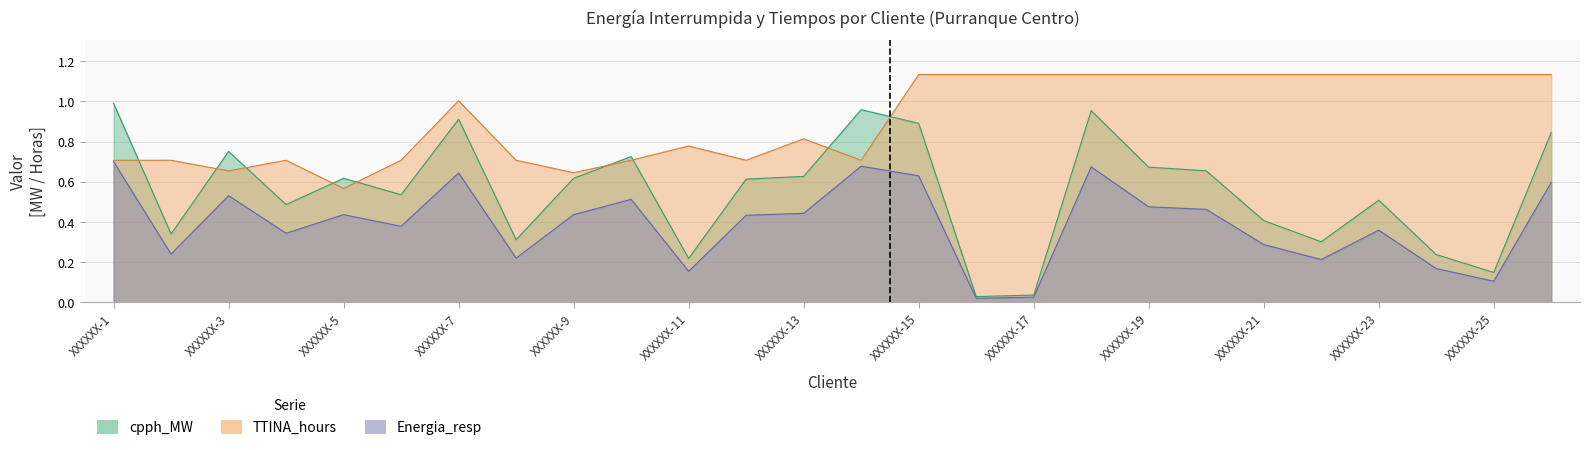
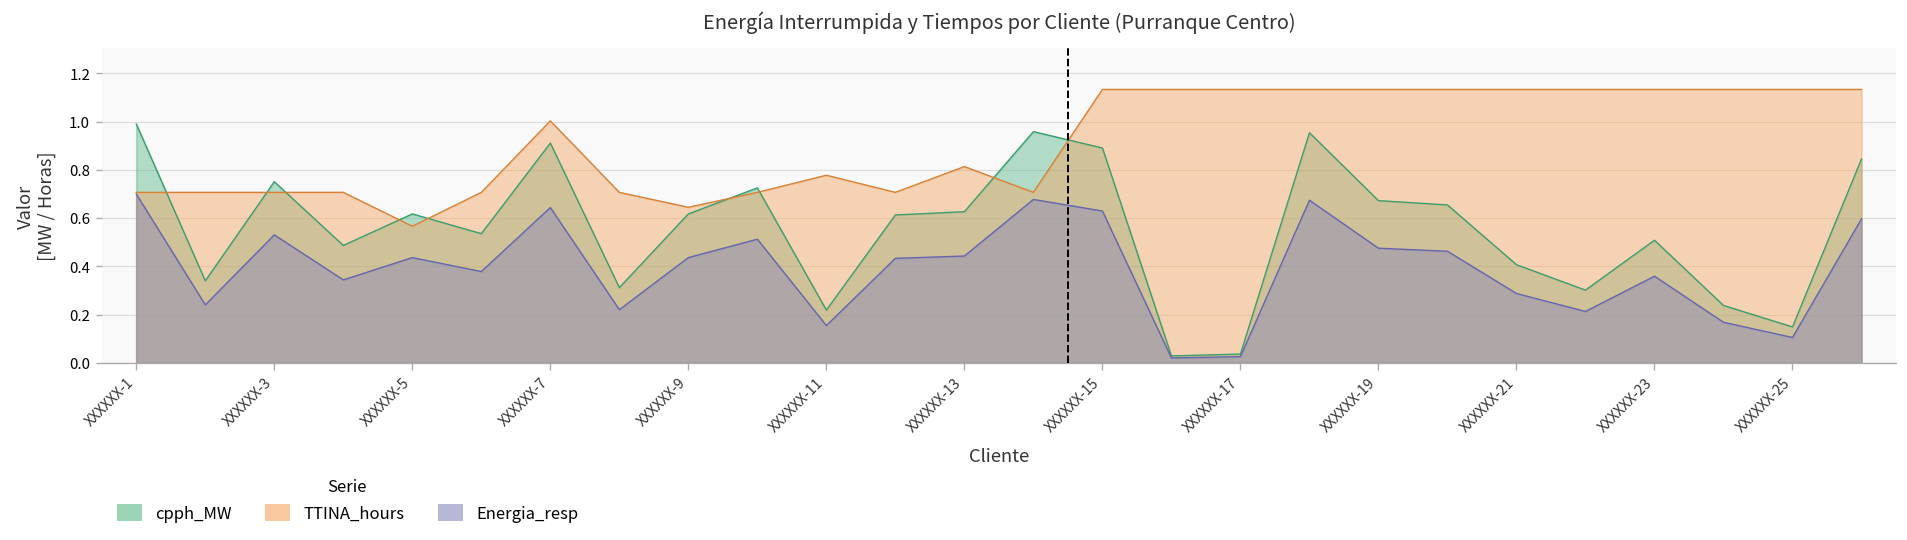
TTINA_hours, XXXXXX-3: 0.65 -> 0.71
